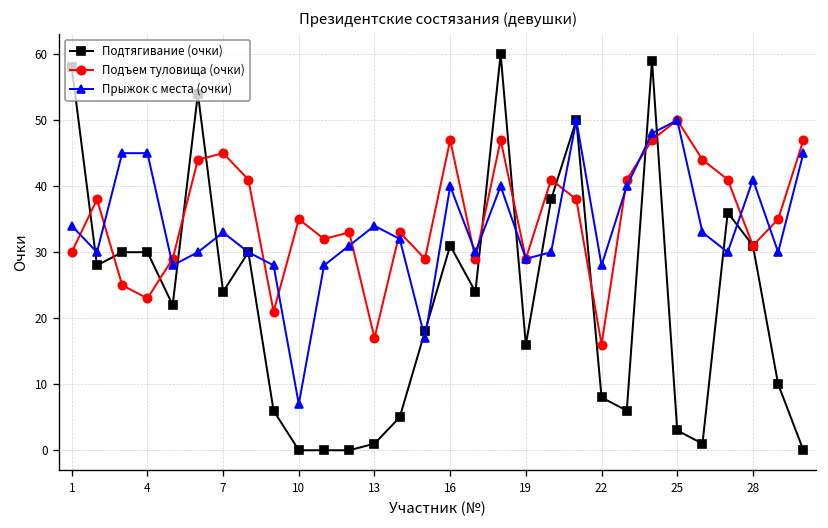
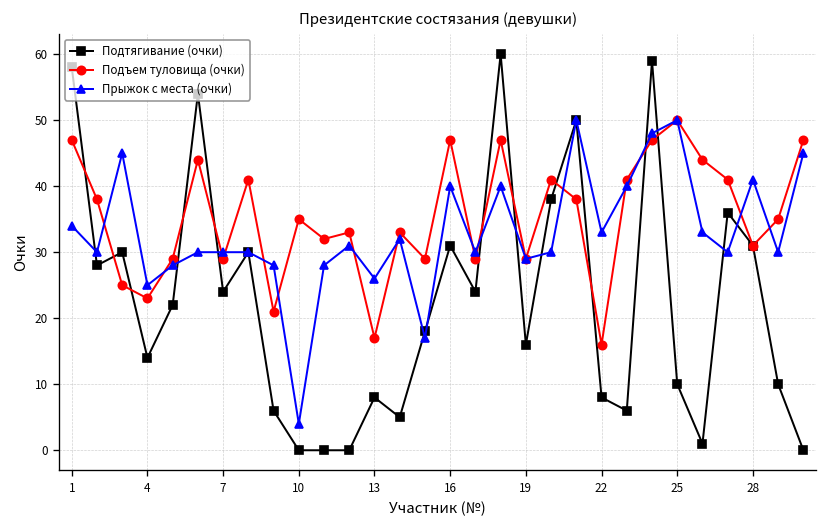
Подъем туловища (очки), 1: 30 -> 47
Подтягивание (очки), 4: 30 -> 14
Прыжок с места (очки), 4: 45 -> 25
Подъем туловища (очки), 7: 45 -> 29
Прыжок с места (очки), 7: 33 -> 30
Прыжок с места (очки), 10: 7 -> 4
Подтягивание (очки), 13: 1 -> 8
Прыжок с места (очки), 13: 34 -> 26
Прыжок с места (очки), 22: 28 -> 33
Подтягивание (очки), 25: 3 -> 10
